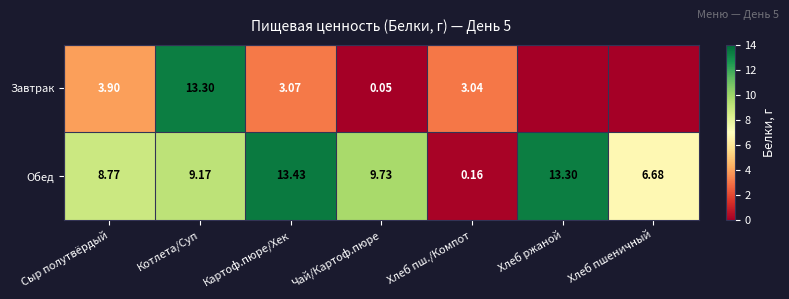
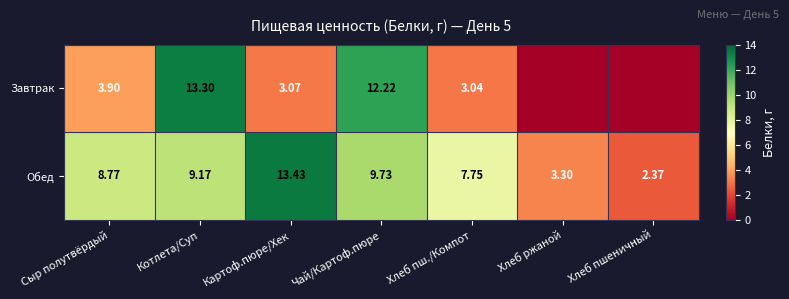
Завтрак, Чай/Картоф.пюре: 0.05 -> 12.22
Обед, Хлеб пш./Компот: 0.16 -> 7.75
Обед, Хлеб ржаной: 13.30 -> 3.30
Обед, Хлеб пшеничный: 6.68 -> 2.37
